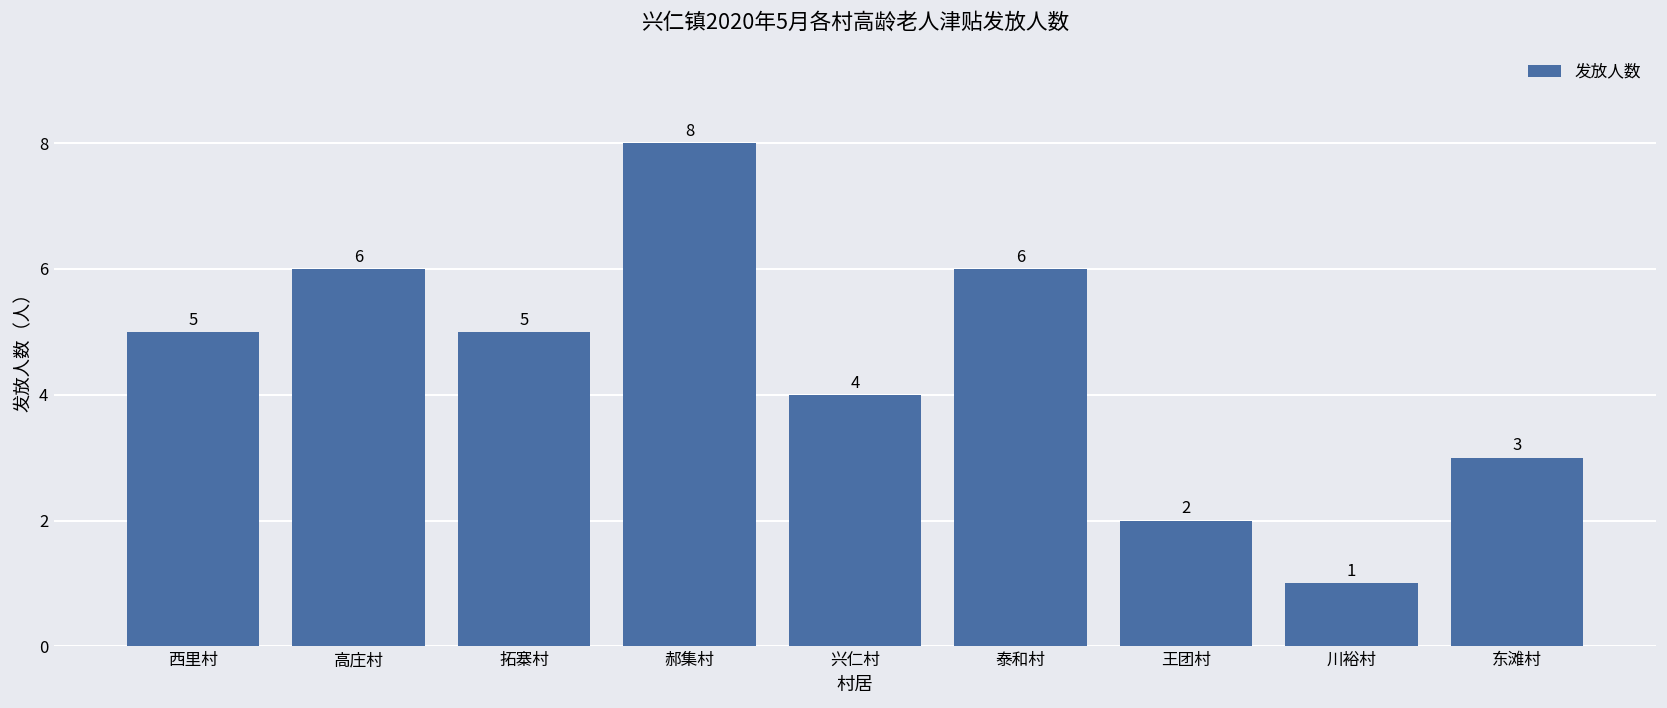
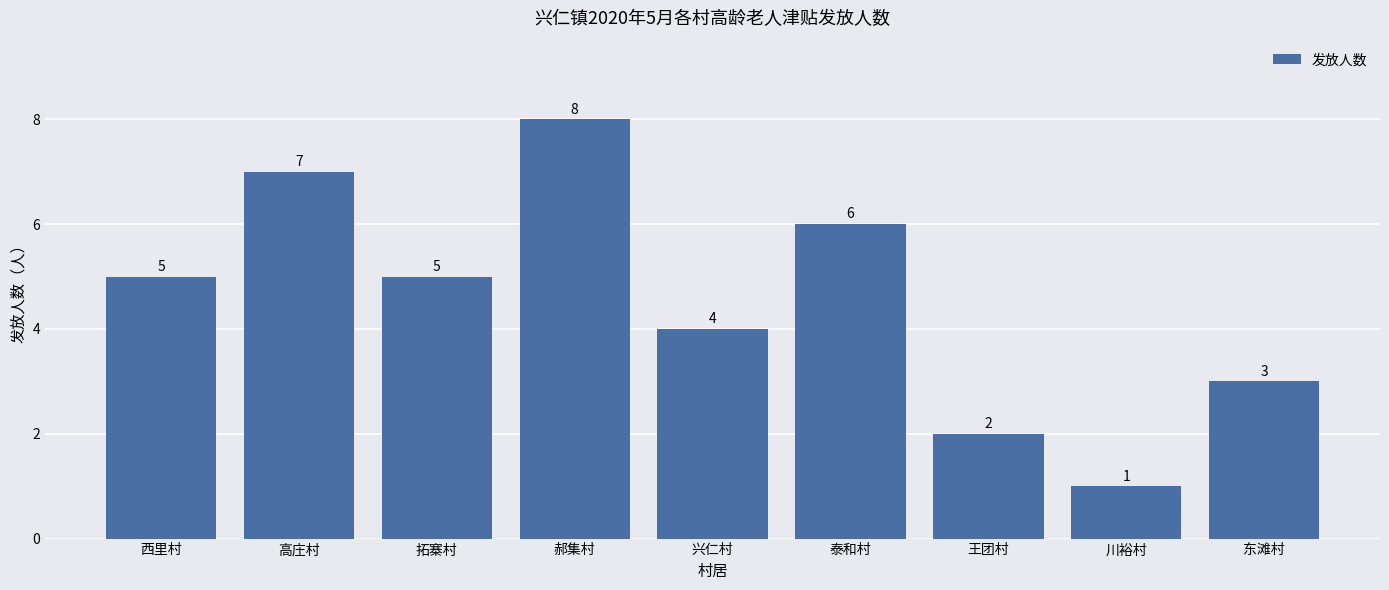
高庄村: 6 -> 7
